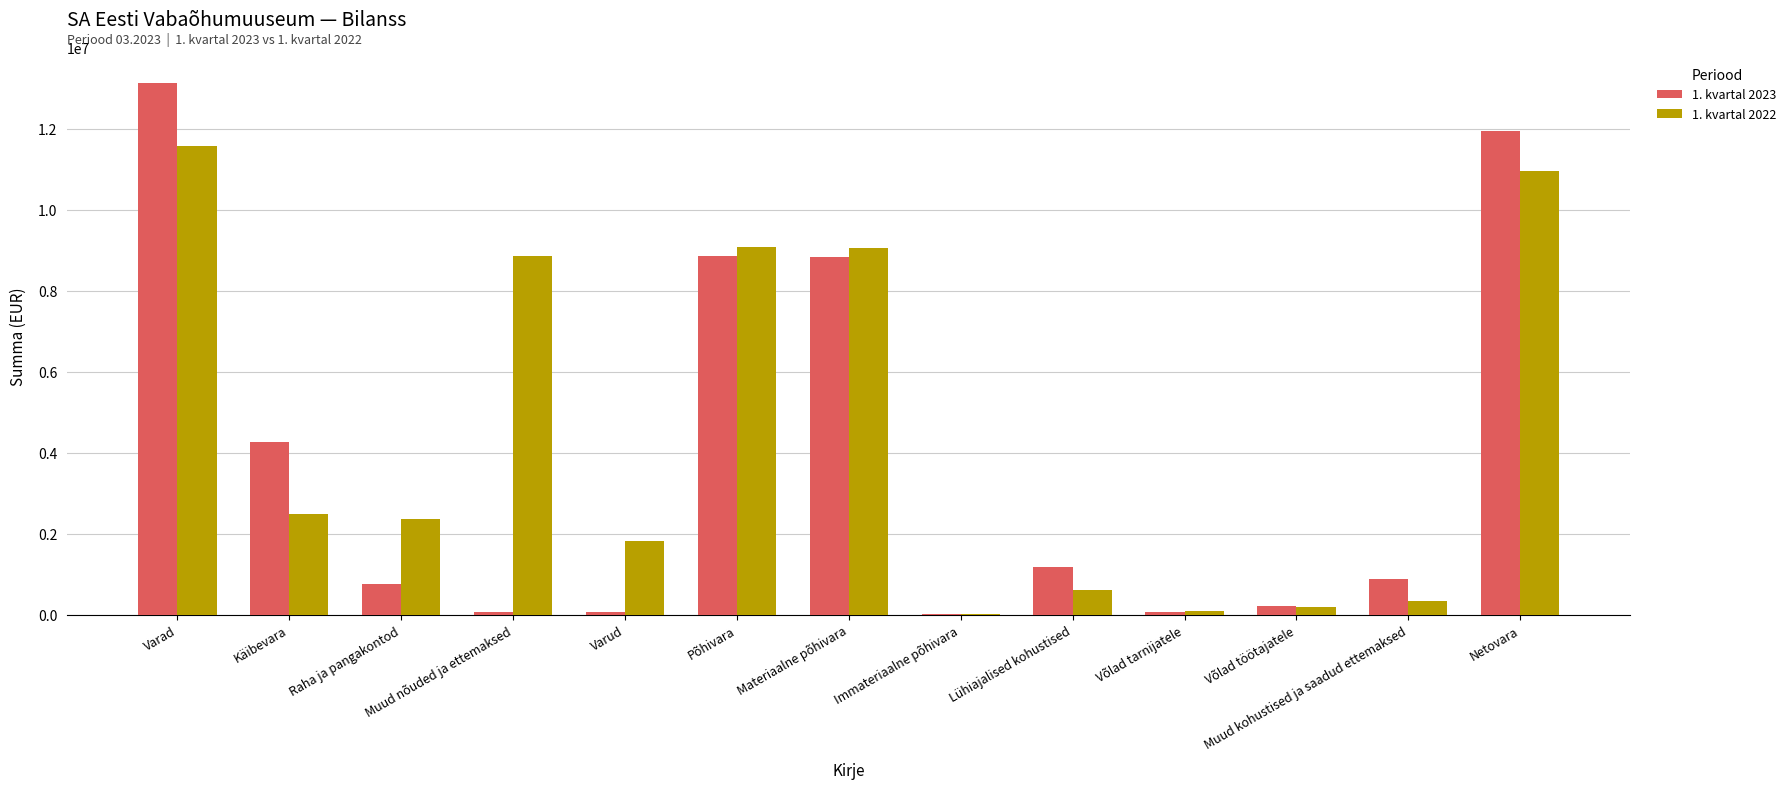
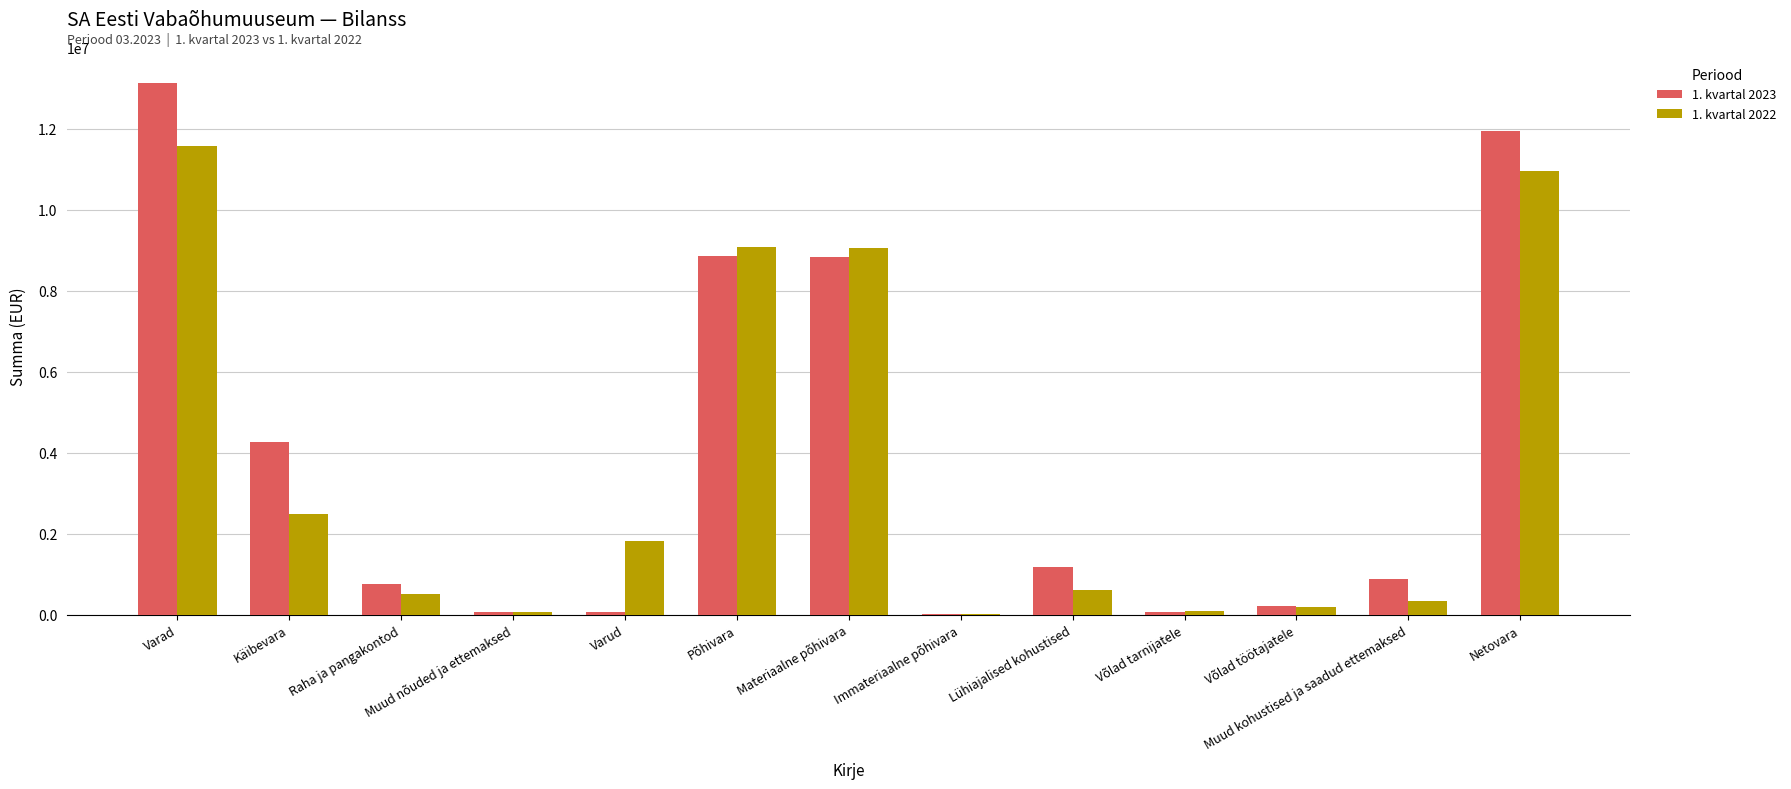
1. kvartal 2022, Raha ja pangakontod: 2400000 -> 500000
1. kvartal 2022, Muud nõuded ja ettemaksed: 8900000 -> 100000
